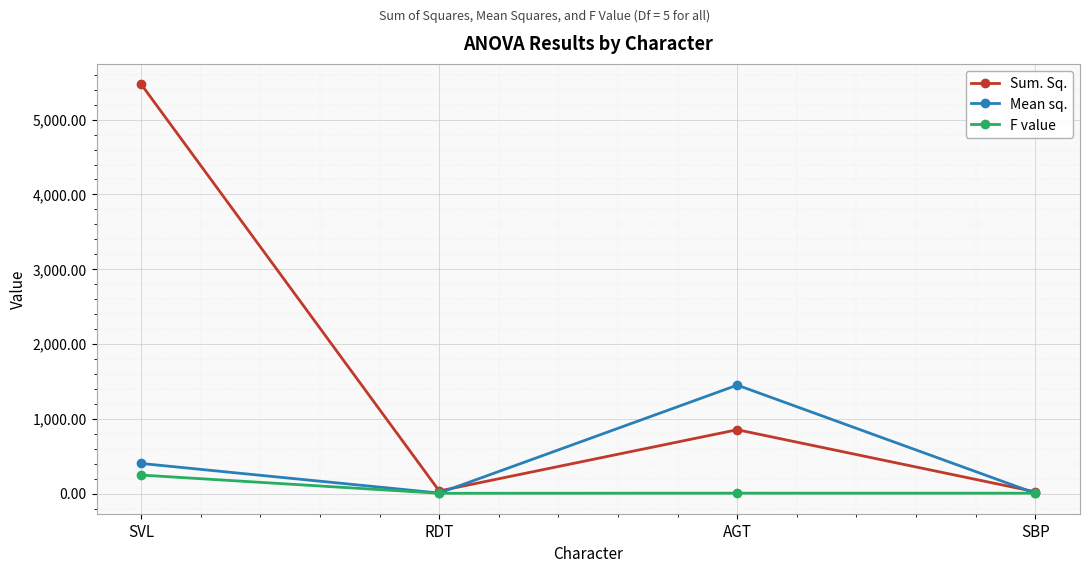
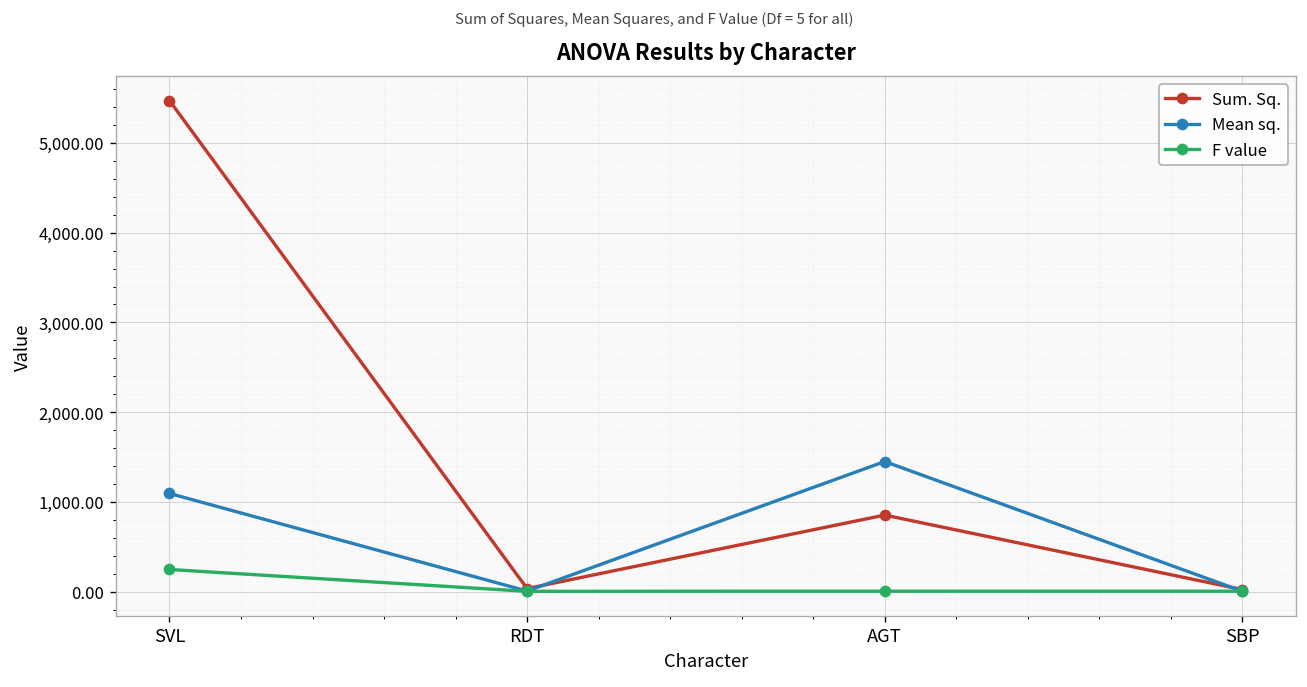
Mean sq., SVL: 400 -> 1,100
